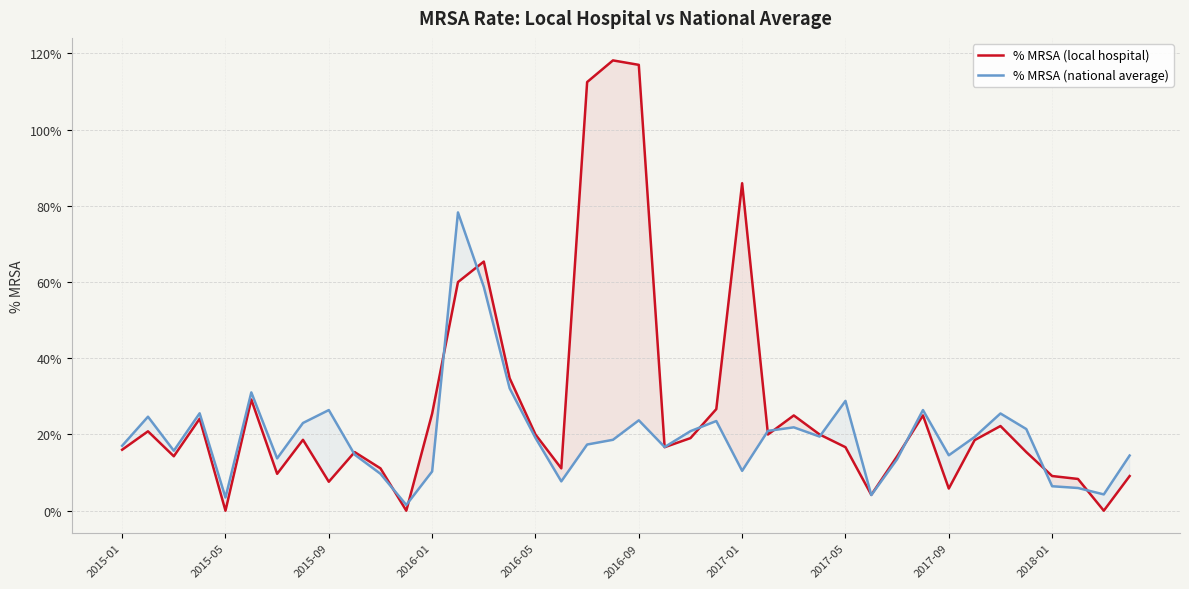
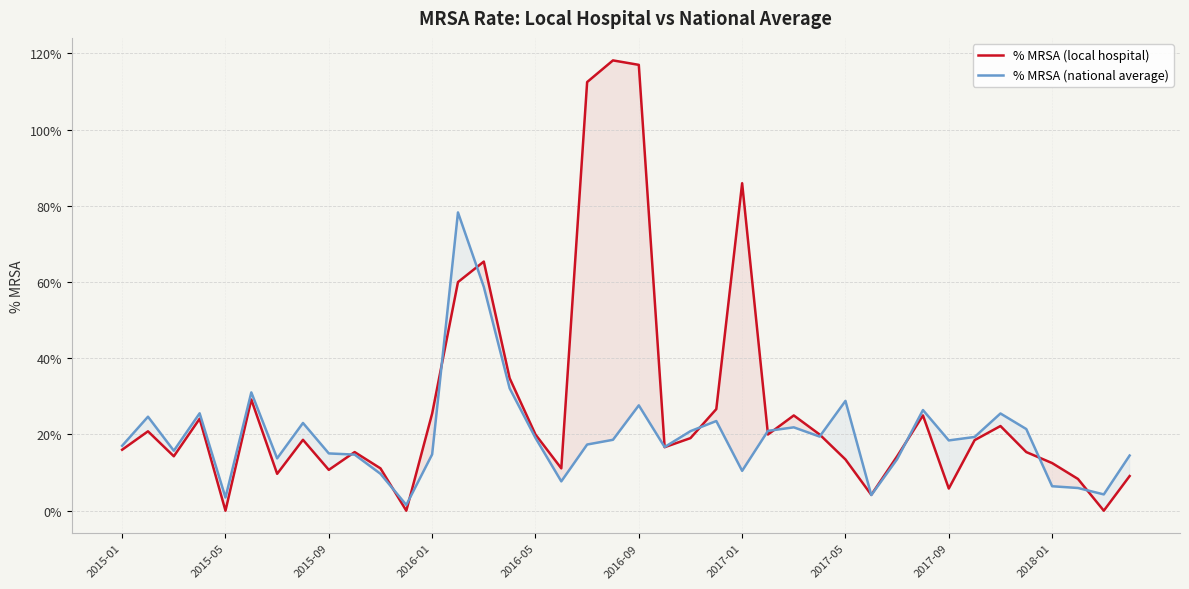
% MRSA (local hospital), 2015-09: 8% -> 11%
% MRSA (national average), 2015-09: 26% -> 15%
% MRSA (national average), 2016-01: 10% -> 15%
% MRSA (national average), 2016-09: 24% -> 28%
% MRSA (local hospital), 2017-05: 17% -> 13%
% MRSA (national average), 2017-09: 15% -> 18%
% MRSA (local hospital), 2018-01: 9% -> 13%
